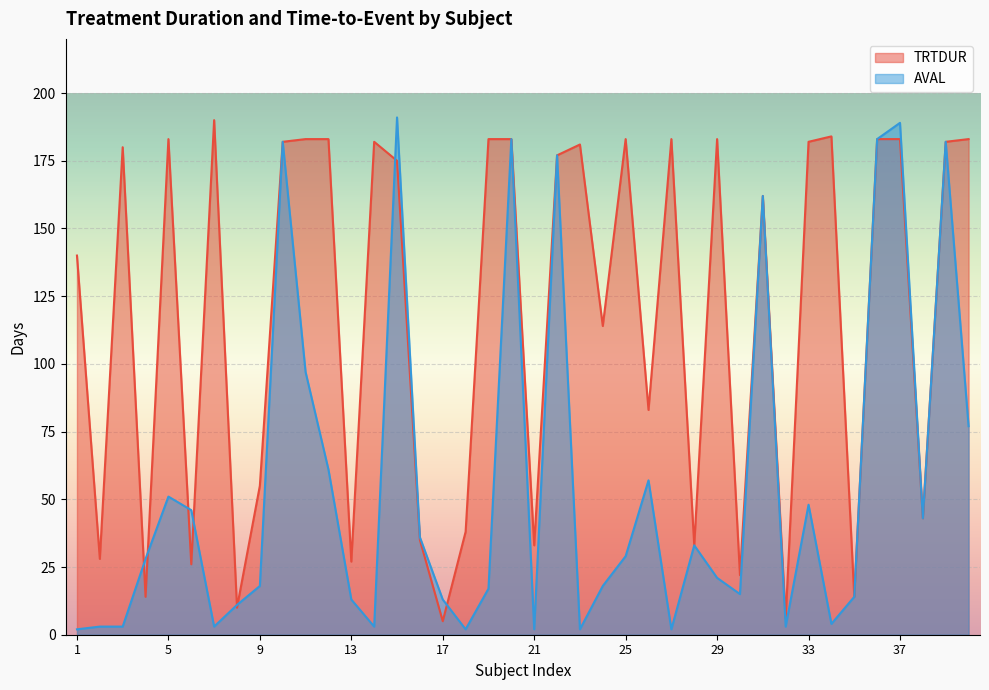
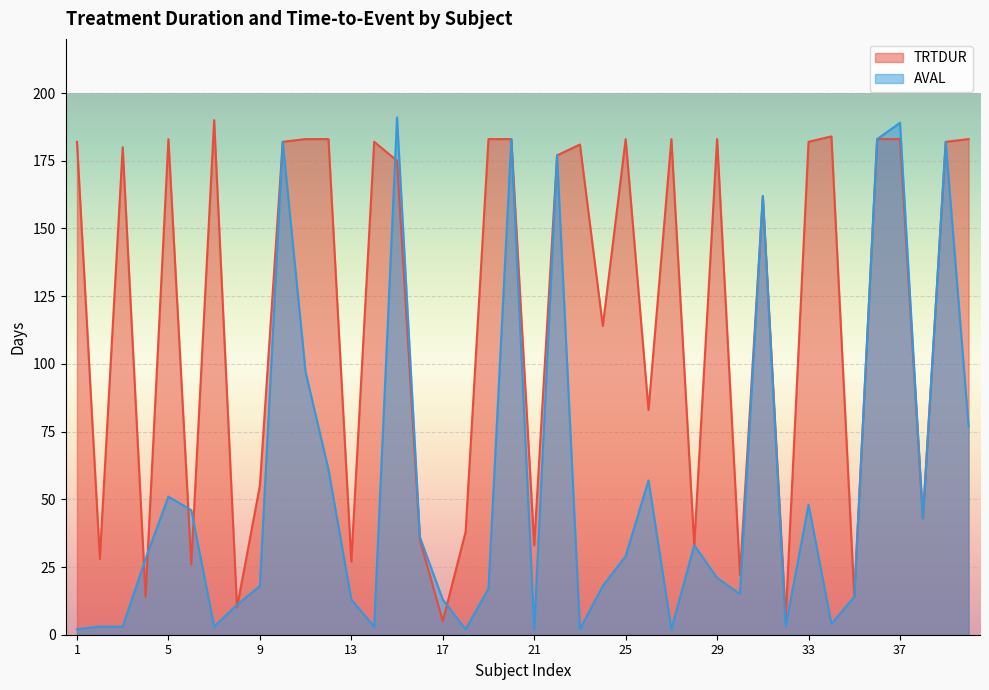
TRTDUR, 1: 140 -> 182
